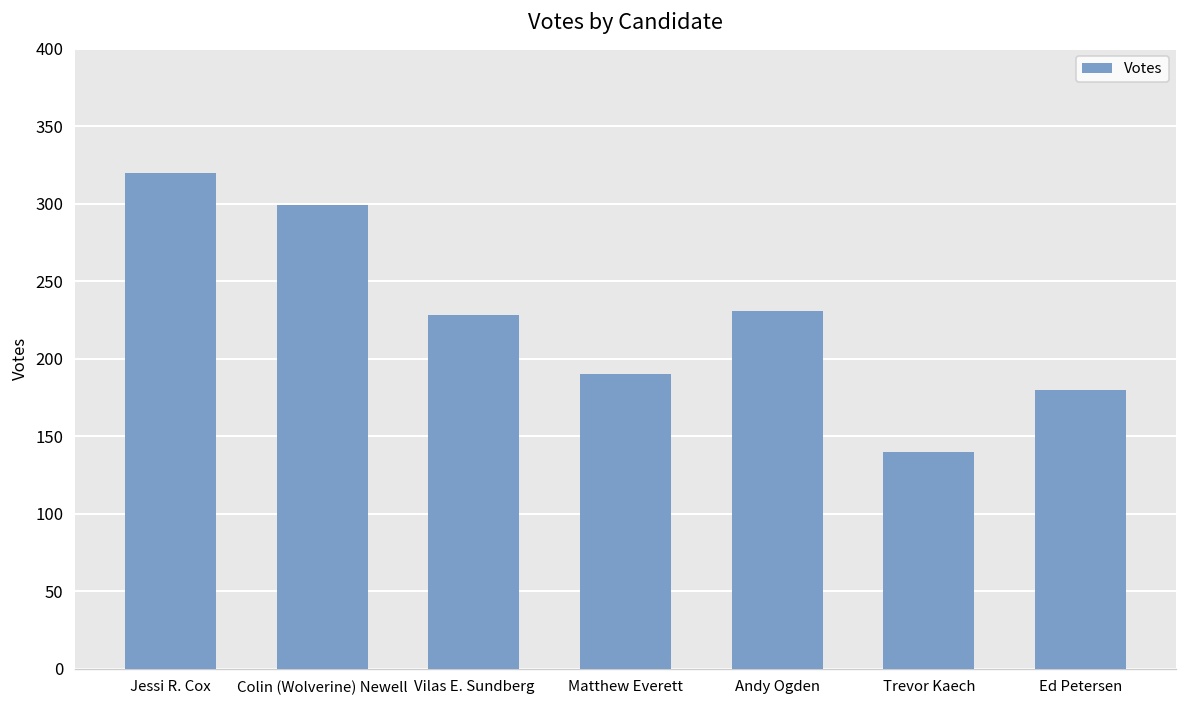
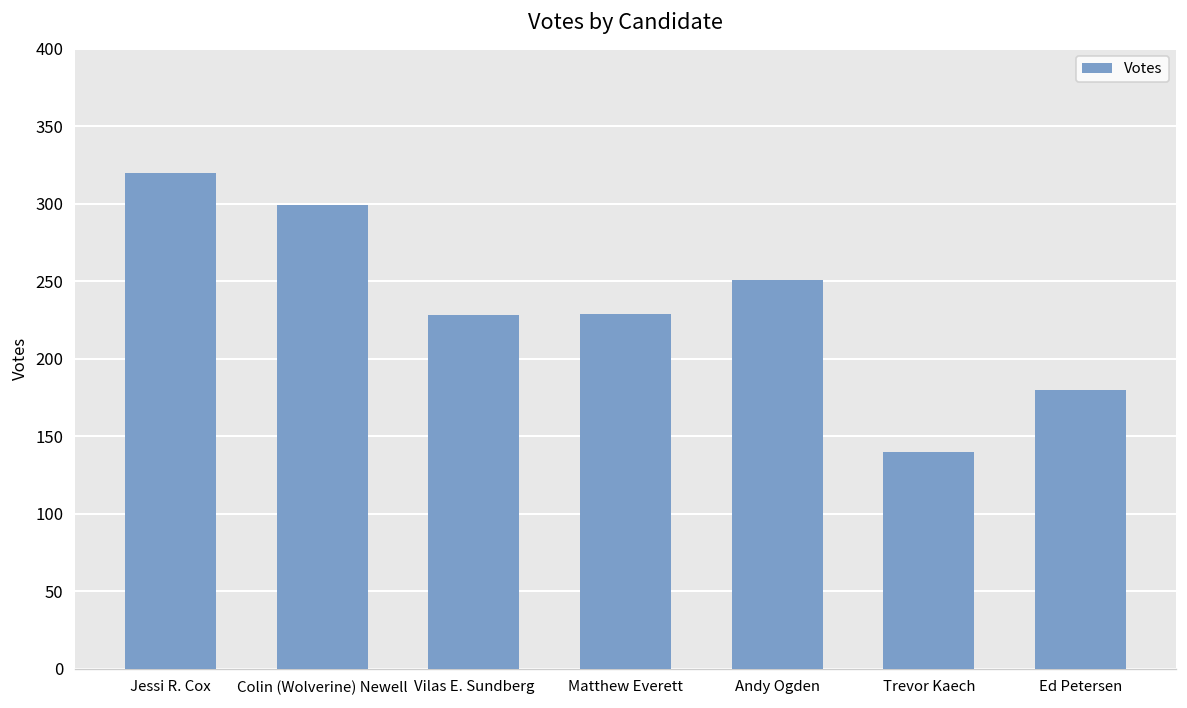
Matthew Everett: 190 -> 229
Andy Ogden: 231 -> 251
